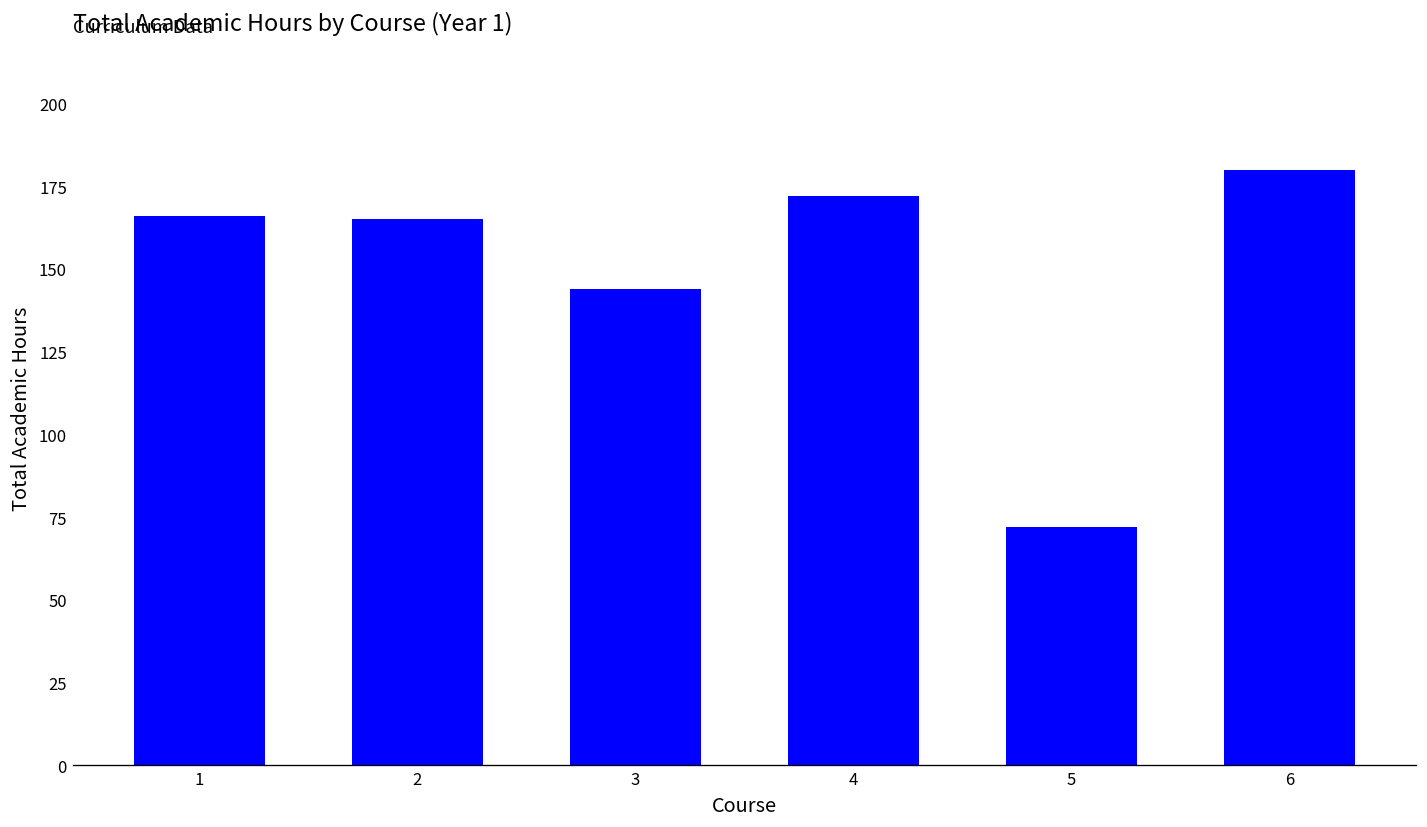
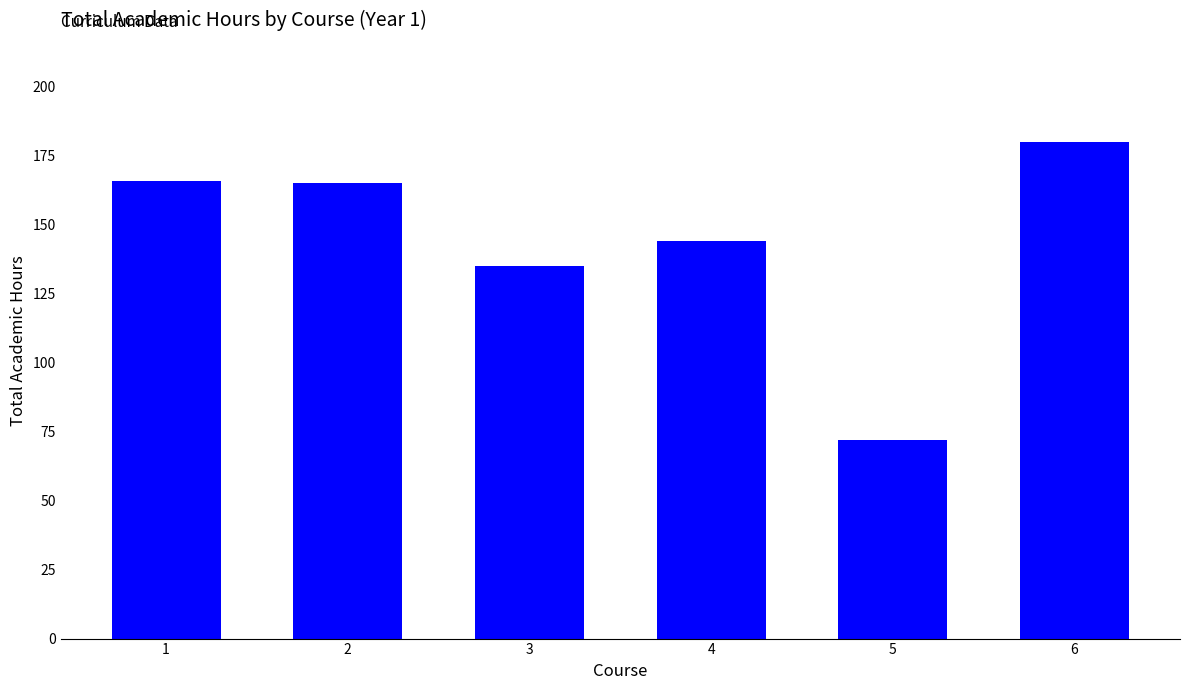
3: 144 -> 135
4: 172 -> 144
